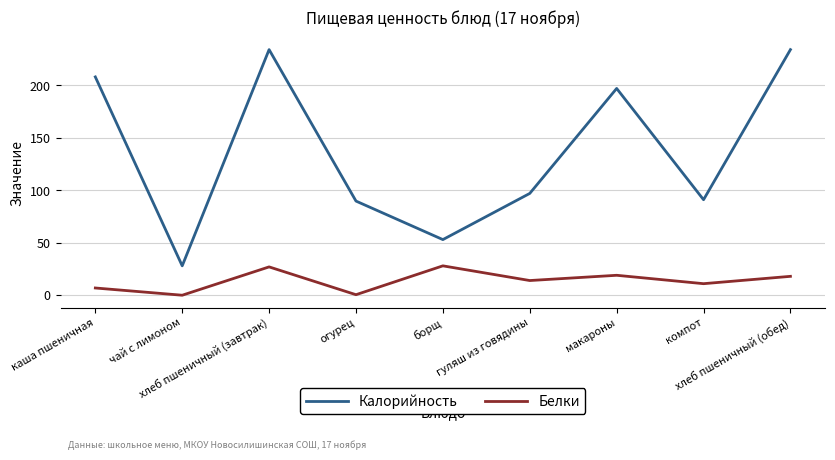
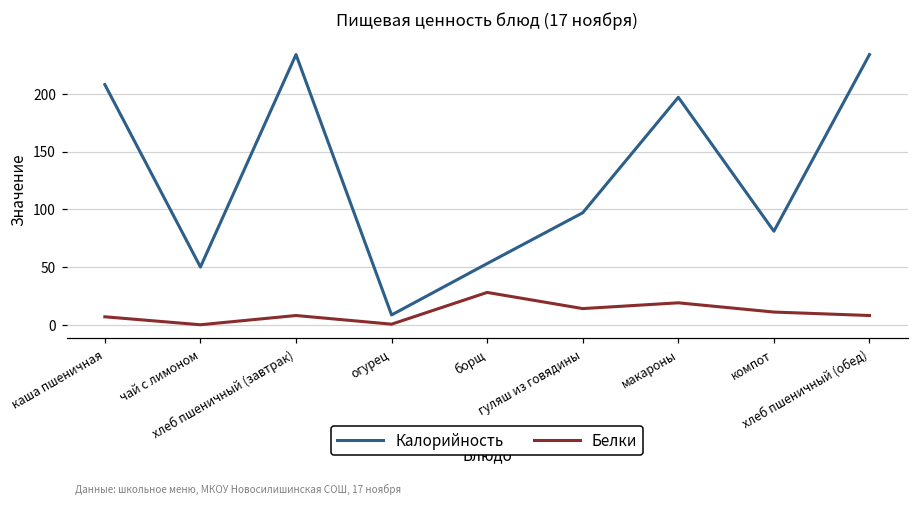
Калорийность, чай с лимоном: 28 -> 50
Белки, хлеб пшеничный (завтрак): 27 -> 8
Калорийность, огурец: 90 -> 9
Калорийность, компот: 91 -> 81
Белки, хлеб пшеничный (обед): 18 -> 8
